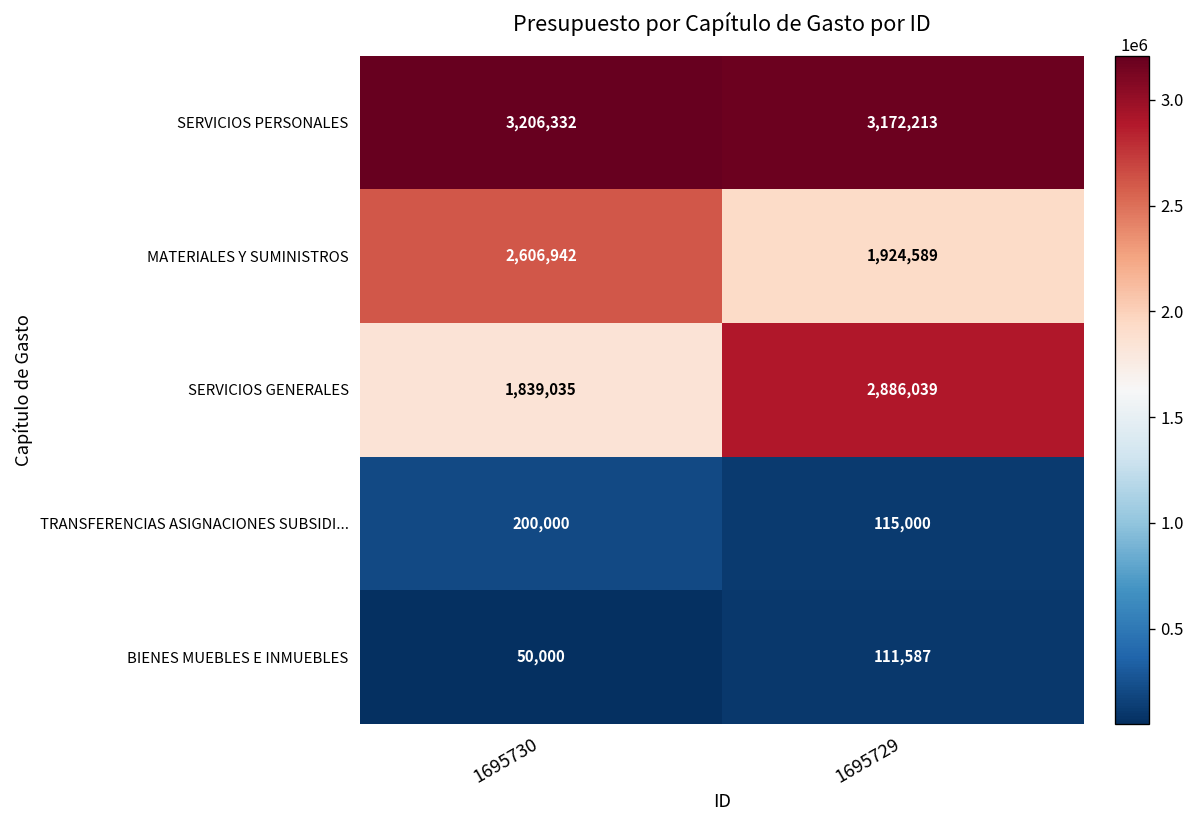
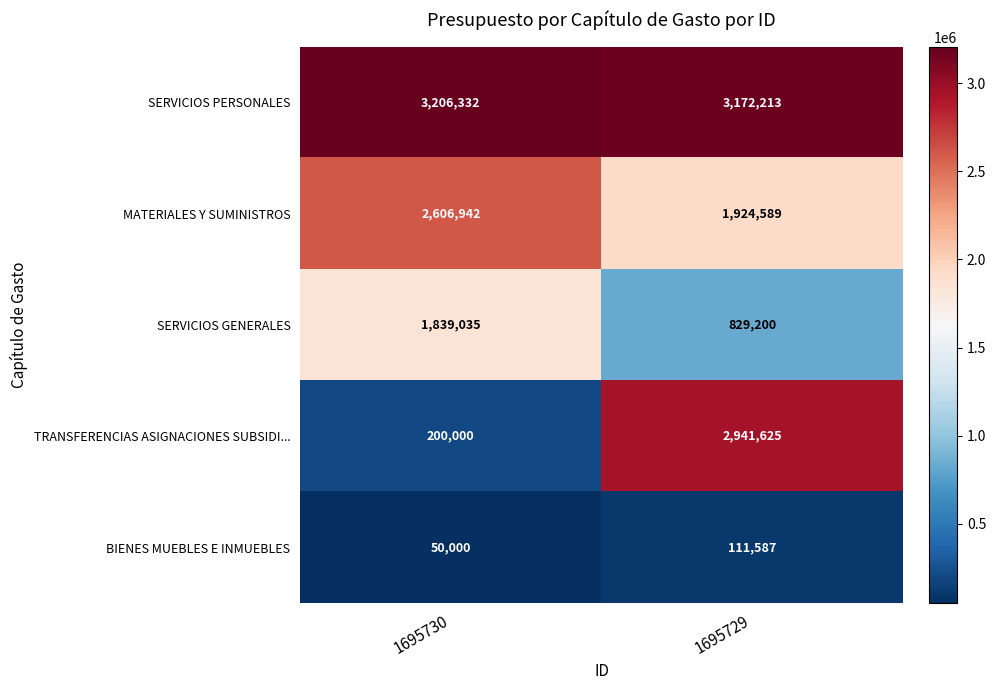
SERVICIOS GENERALES, 1695729: 2,886,039 -> 829,200
TRANSFERENCIAS ASIGNACIONES SUBSIDI..., 1695729: 115,000 -> 2,941,625
